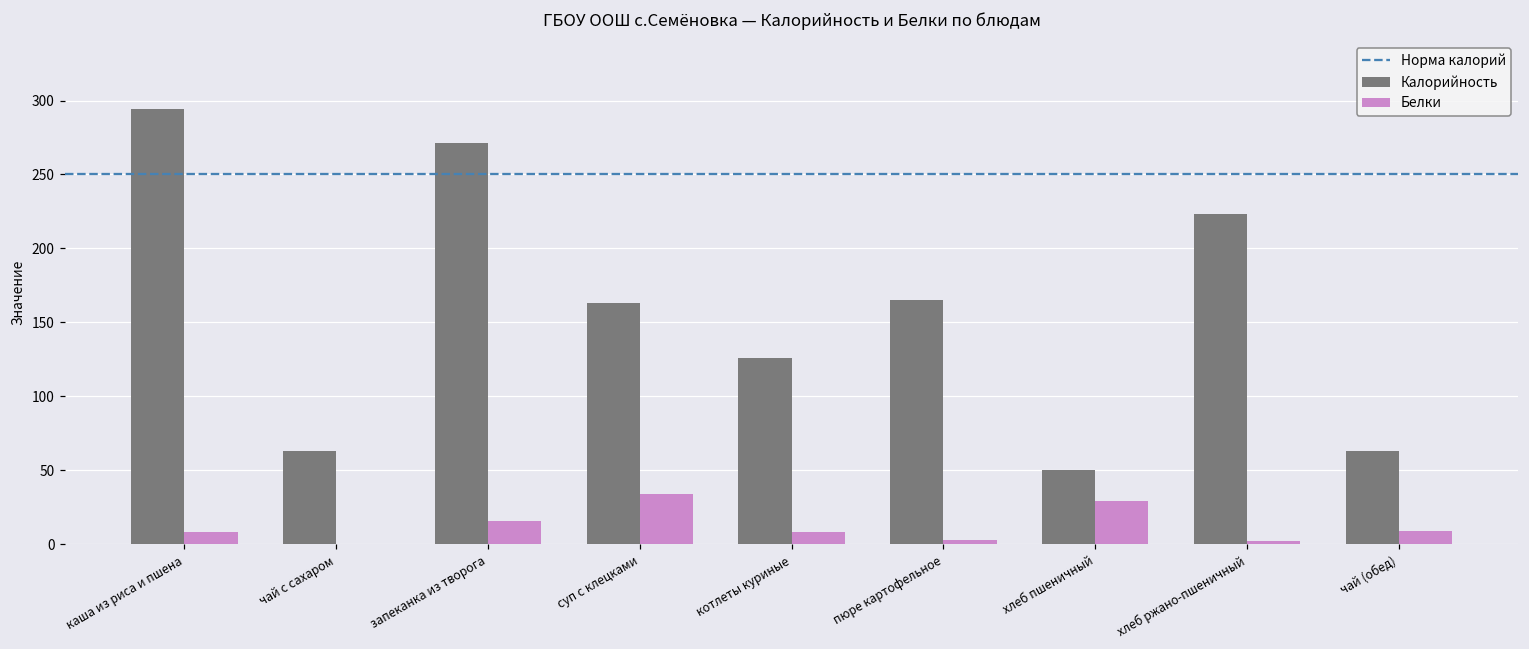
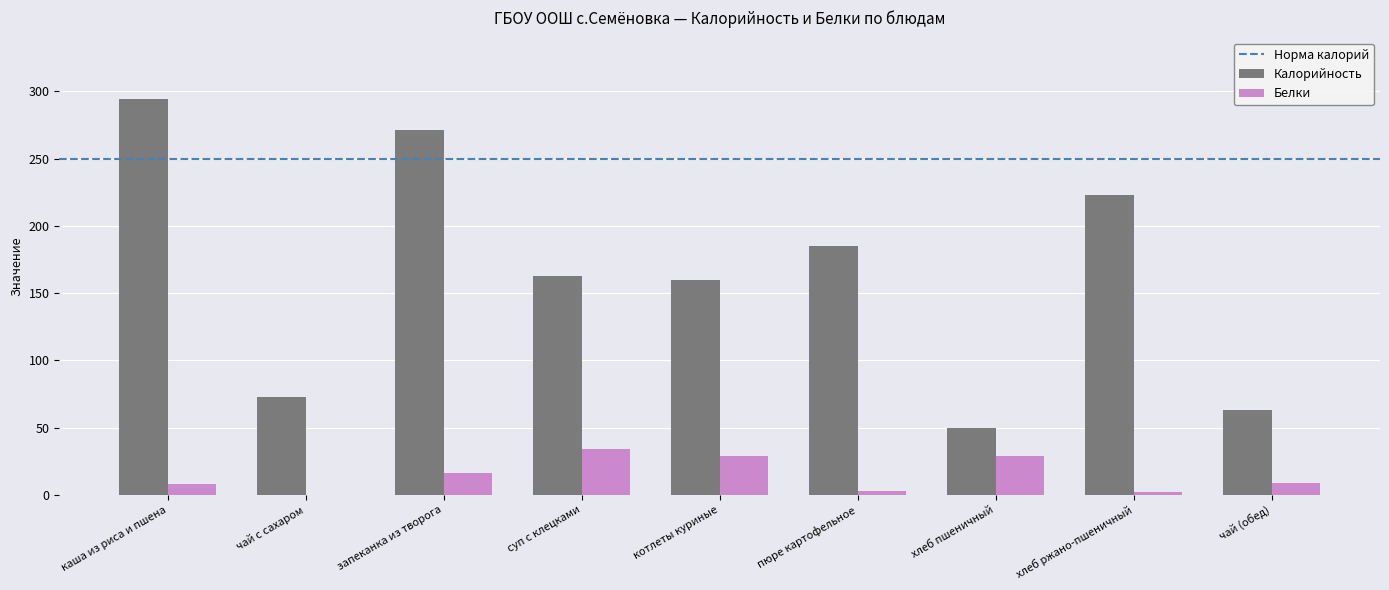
Калорийность, чай с сахаром: 63 -> 73
Калорийность, котлеты куриные: 126 -> 160
Белки, котлеты куриные: 8 -> 29
Калорийность, пюре картофельное: 165 -> 185
